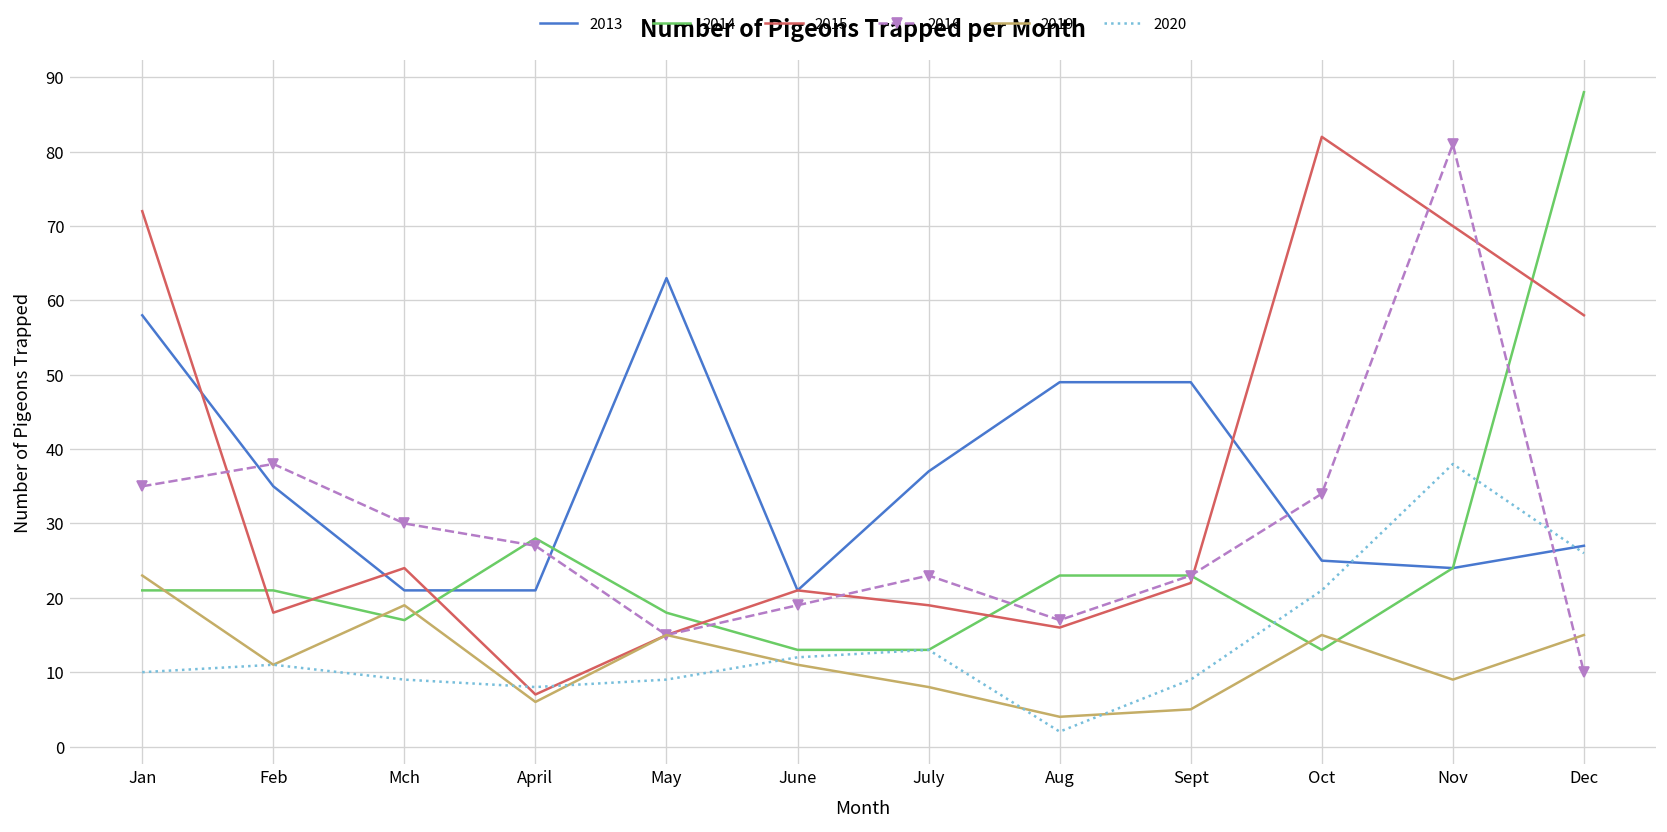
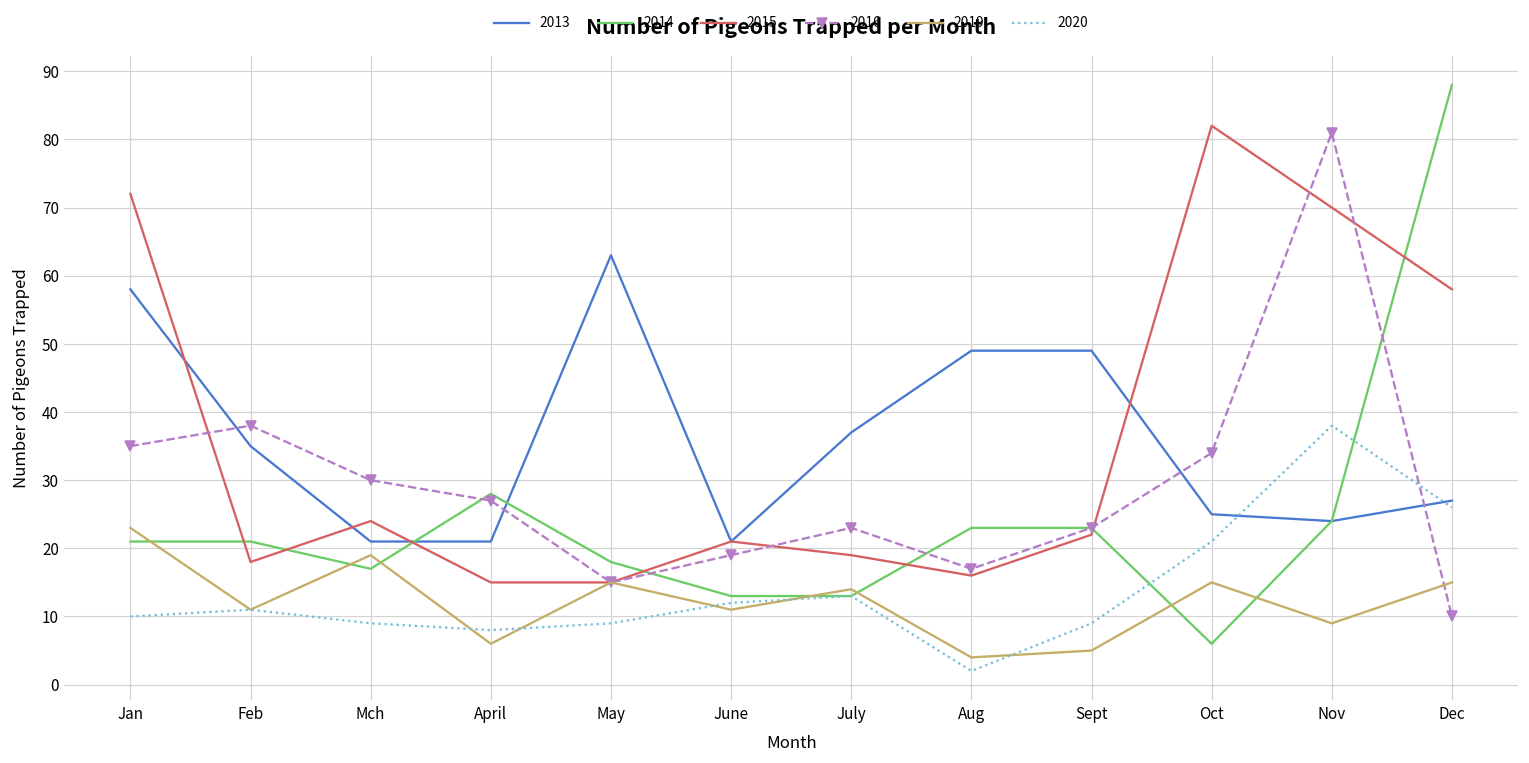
2015, April: 7 -> 15
2019, July: 8 -> 14
2014, Oct: 13 -> 6
